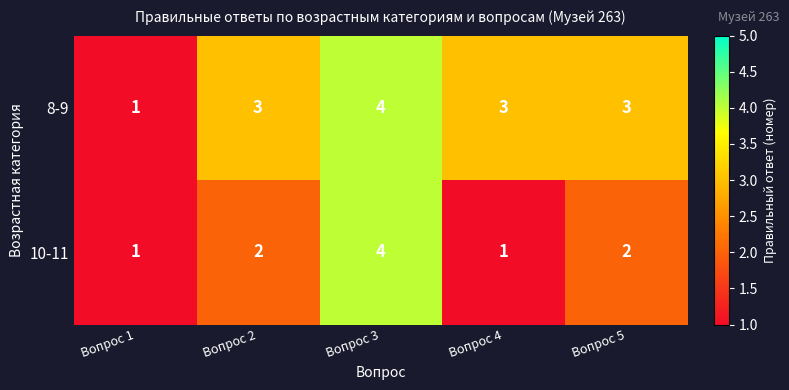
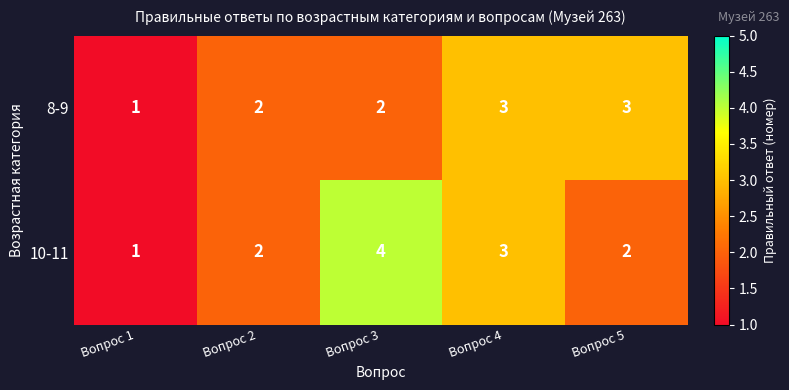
8-9, Вопрос 2: 3 -> 2
8-9, Вопрос 3: 4 -> 2
10-11, Вопрос 4: 1 -> 3
